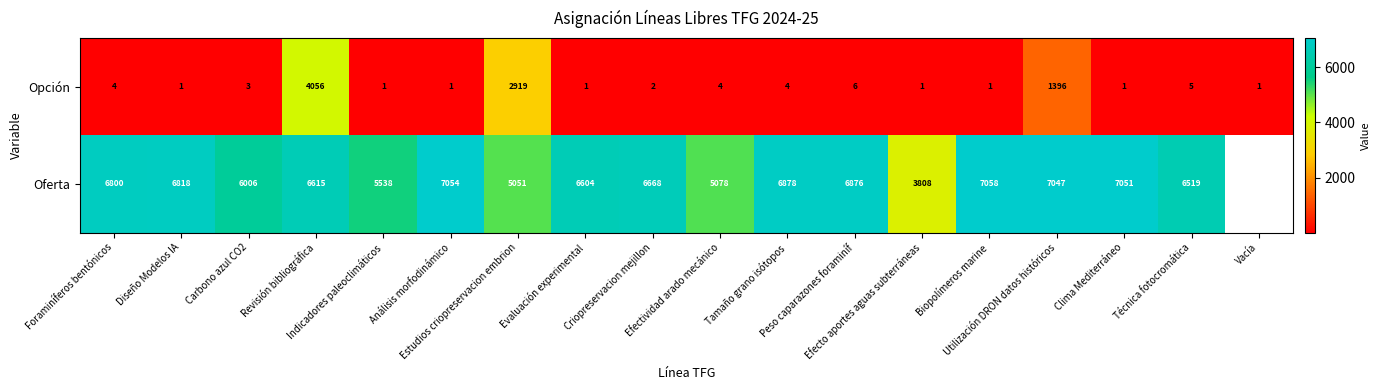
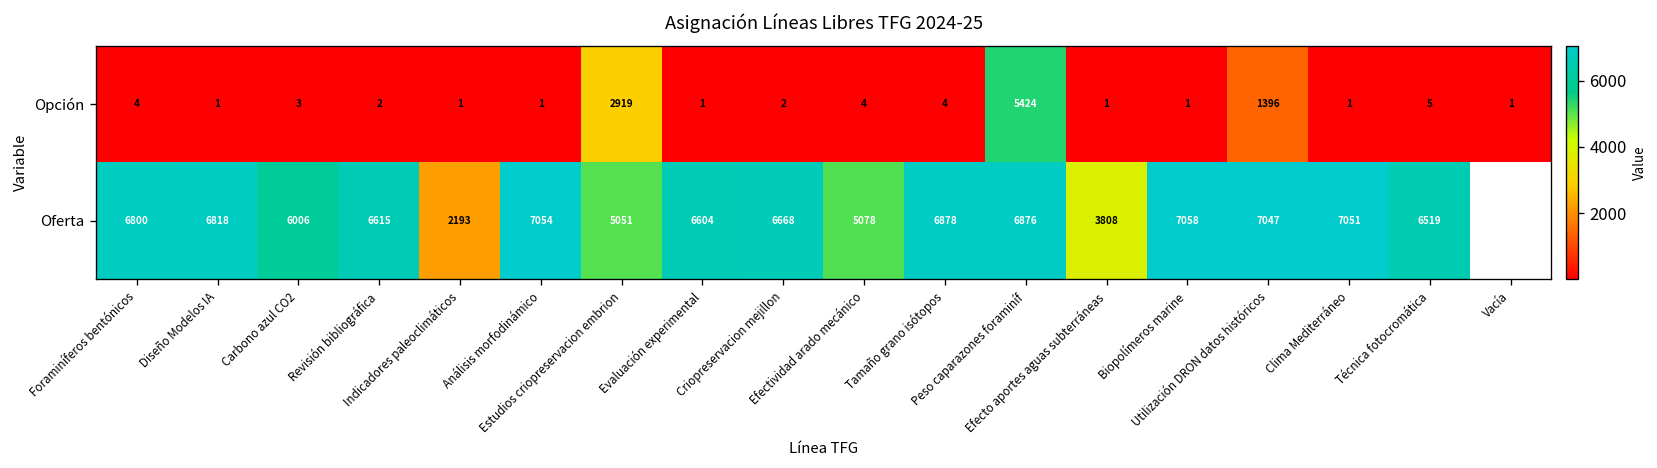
Opción, Revisión bibliográfica: 4056 -> 2
Opción, Peso caparazones foraminíf: 6 -> 5424
Oferta, Indicadores paleoclimáticos: 5538 -> 2193
